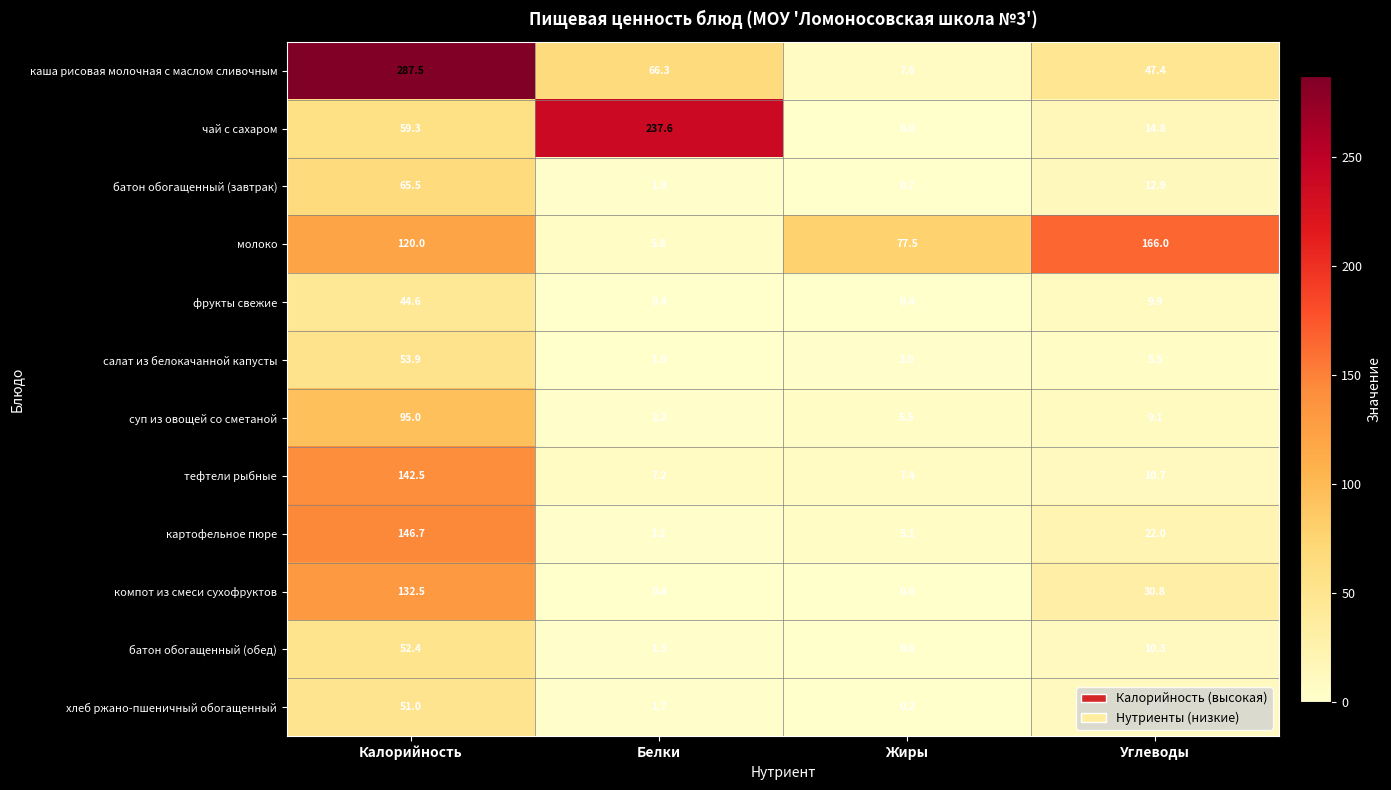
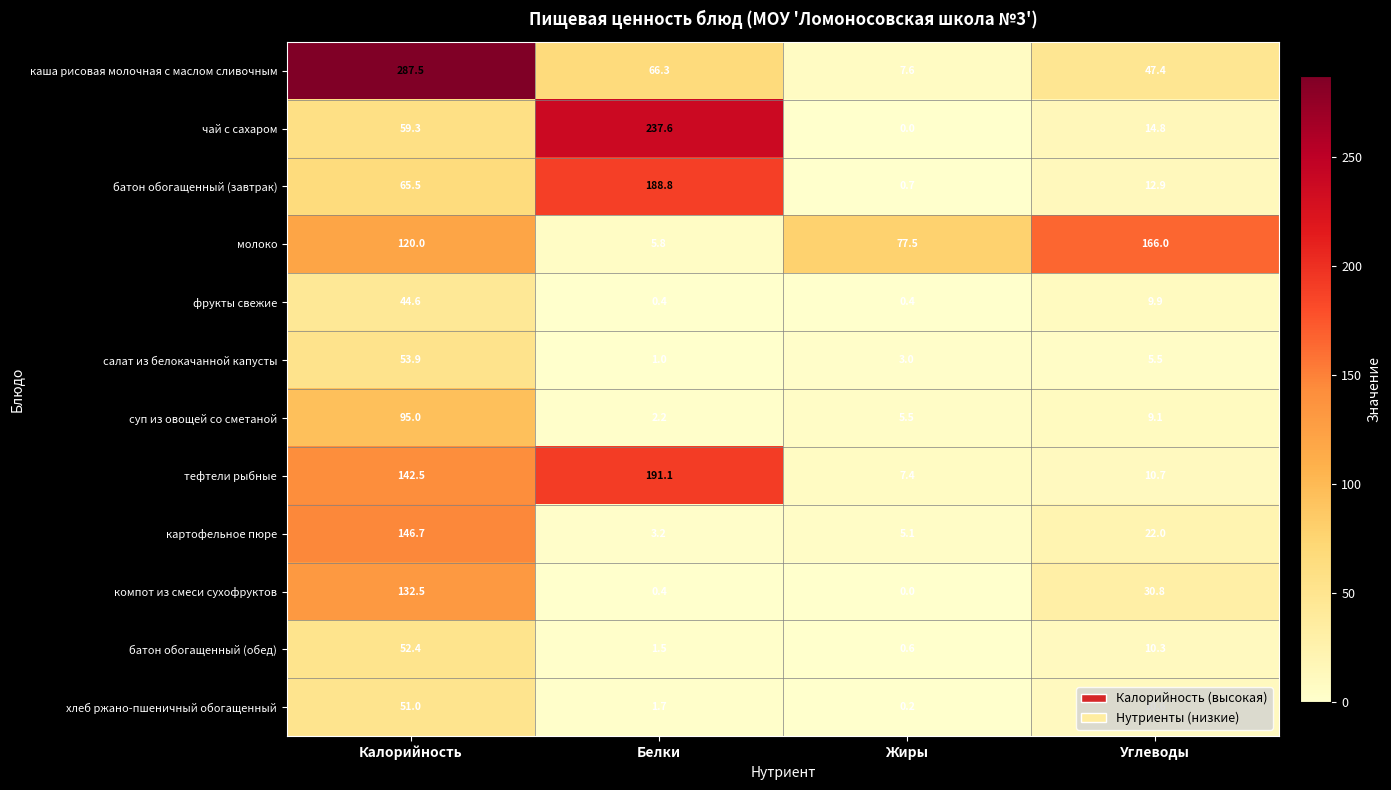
батон обогащенный (завтрак), Белки: 1.9 -> 188.8
тефтели рыбные, Белки: 7.2 -> 191.1
